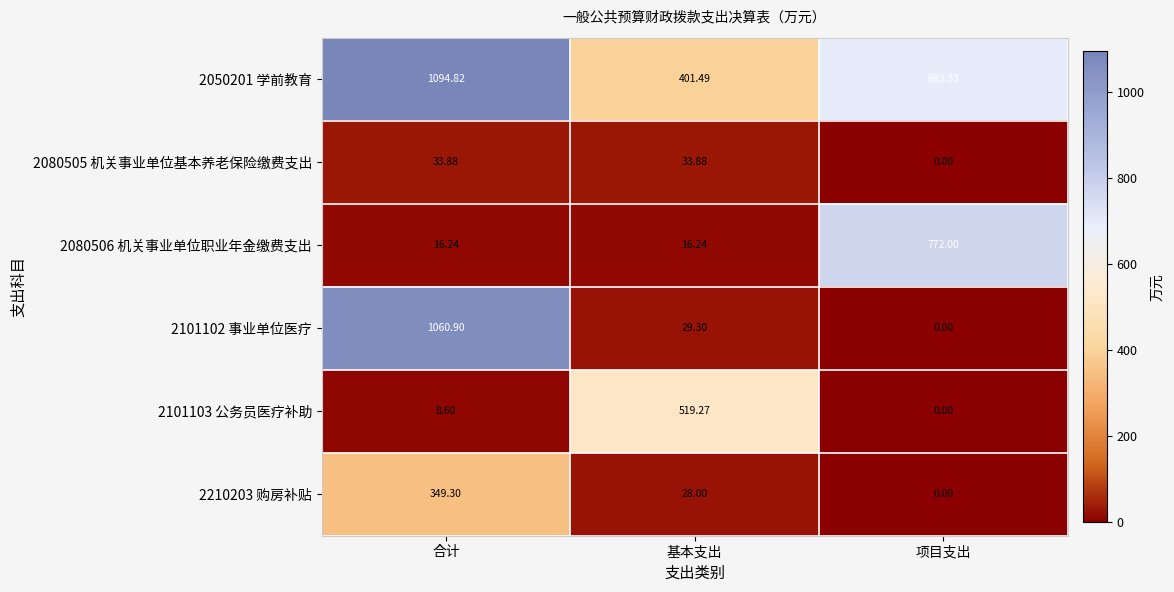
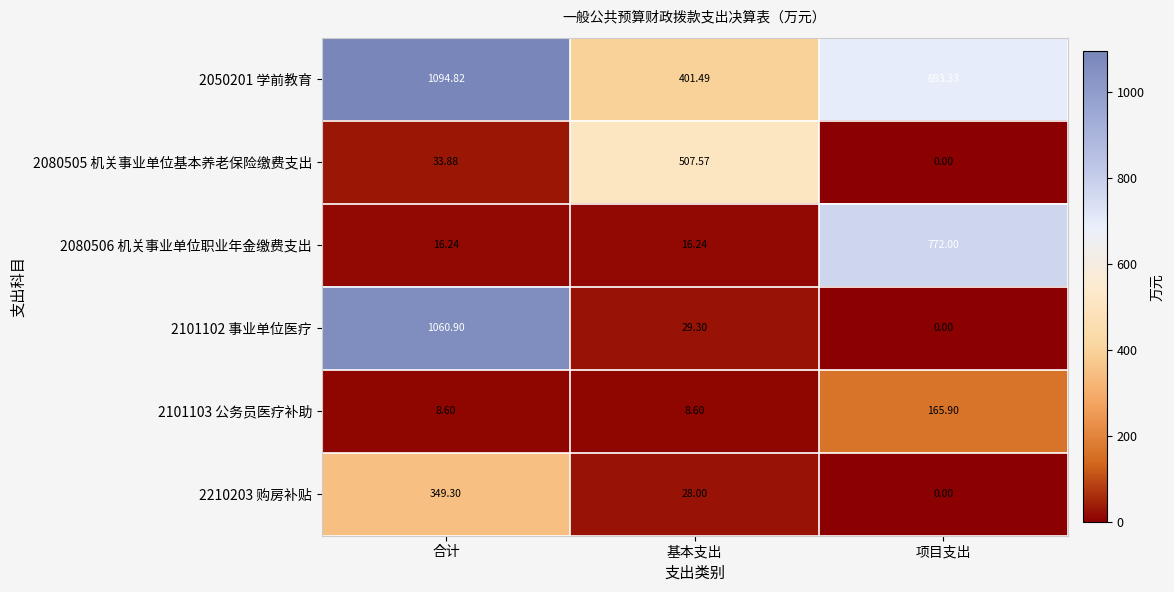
2080505 机关事业单位基本养老保险缴费支出, 基本支出: 33.88 -> 507.57
2101103 公务员医疗补助, 基本支出: 519.27 -> 8.60
2101103 公务员医疗补助, 项目支出: 0.00 -> 165.90
